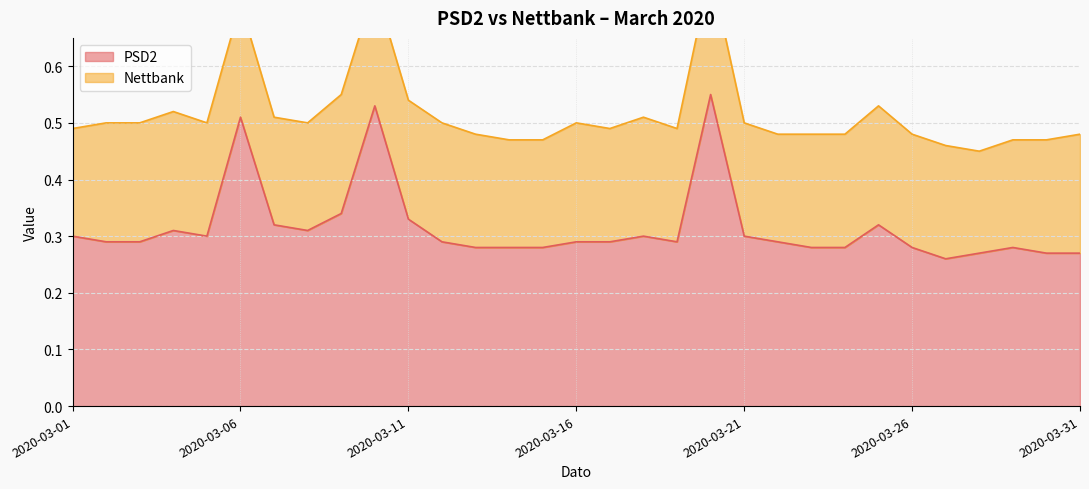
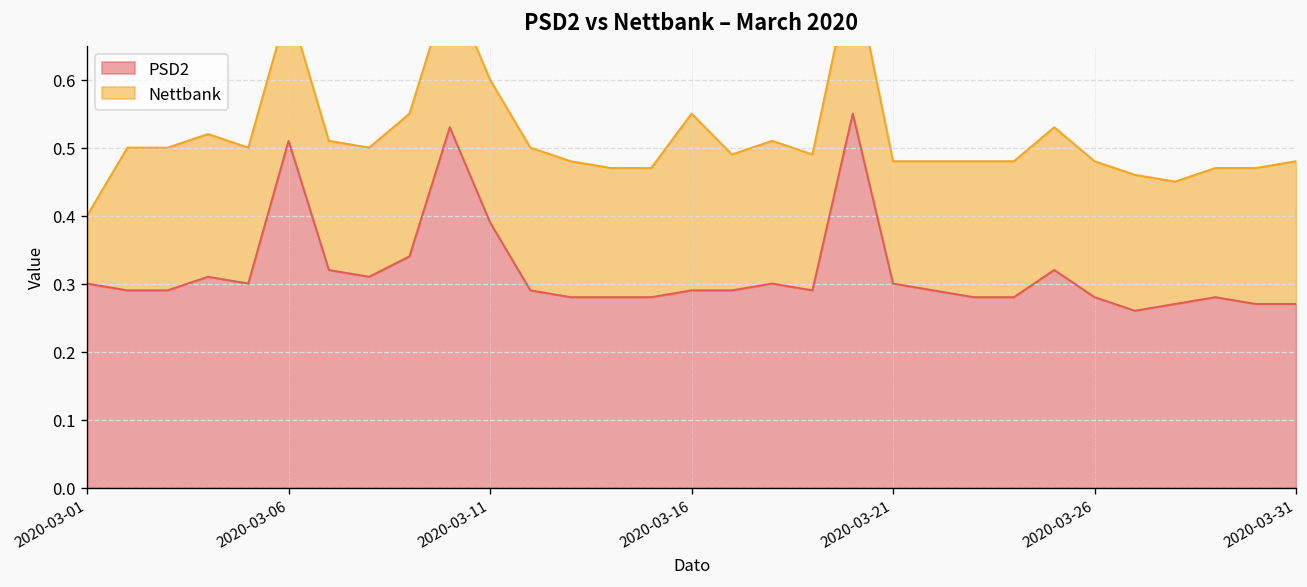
Nettbank, 2020-03-01: 0.19 -> 0.10
PSD2, 2020-03-11: 0.33 -> 0.39
Nettbank, 2020-03-16: 0.21 -> 0.26
Nettbank, 2020-03-21: 0.20 -> 0.18
